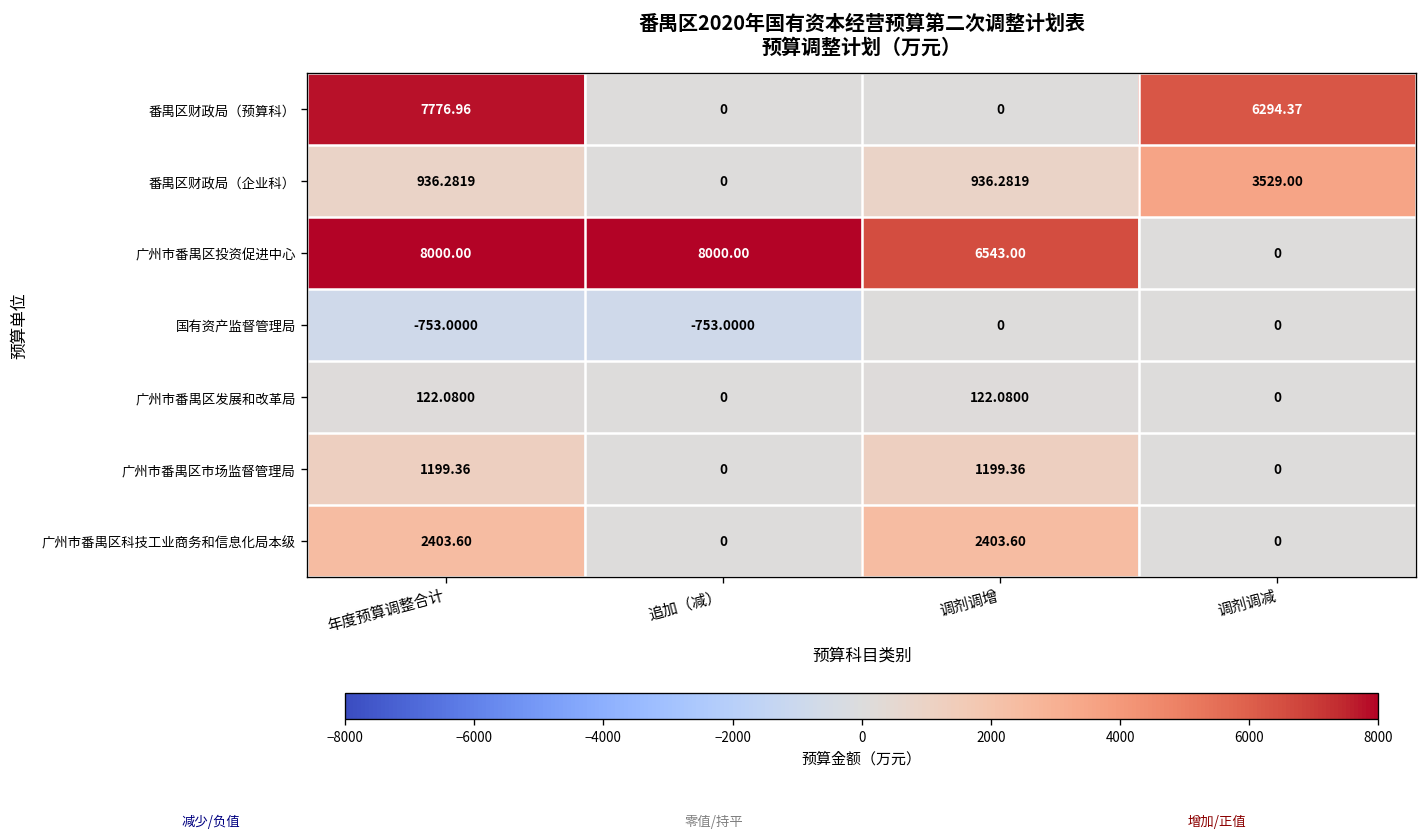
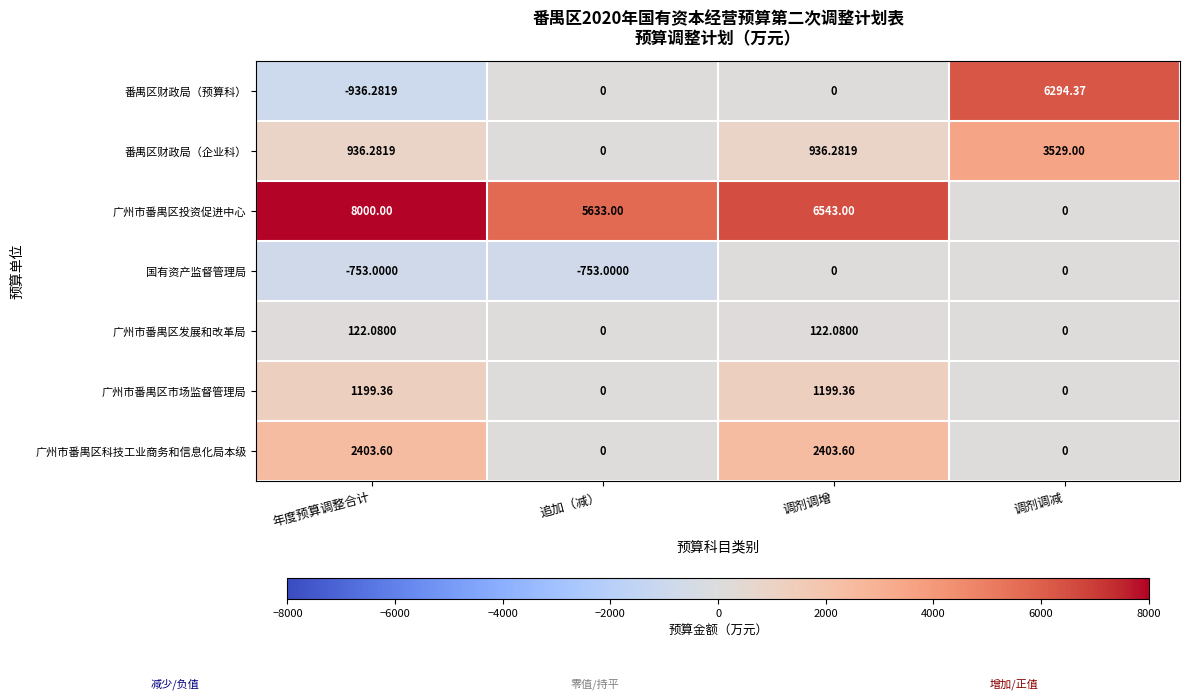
番禺区财政局（预算科）, 年度预算调整合计: 7776.96 -> -936.2819
广州市番禺区投资促进中心, 追加（减）: 8000.00 -> 5633.00
